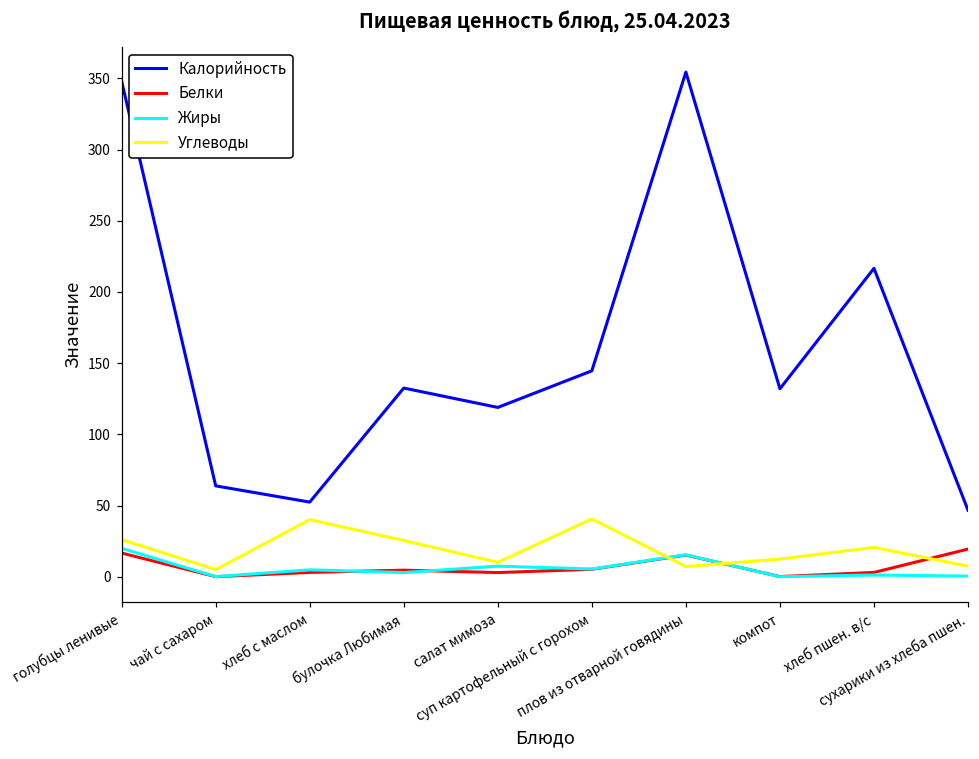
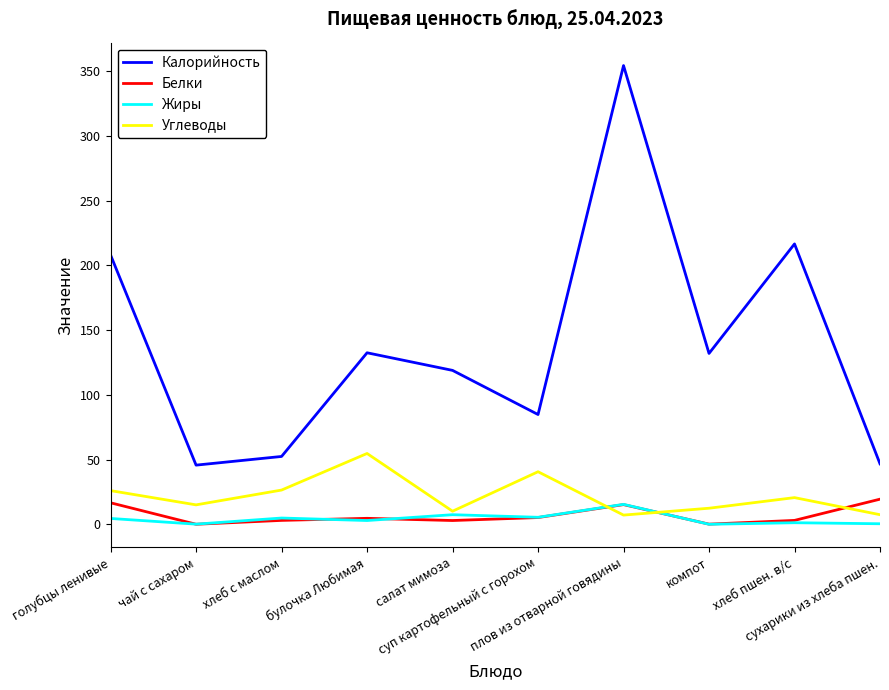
Калорийность, голубцы ленивые: 348 -> 208
Жиры, голубцы ленивые: 20 -> 5
Калорийность, чай с сахаром: 64 -> 46
Углеводы, чай с сахаром: 5 -> 15
Углеводы, хлеб с маслом: 40 -> 26
Углеводы, булочка Любимая: 25 -> 55
Калорийность, суп картофельный с горохом: 145 -> 85
